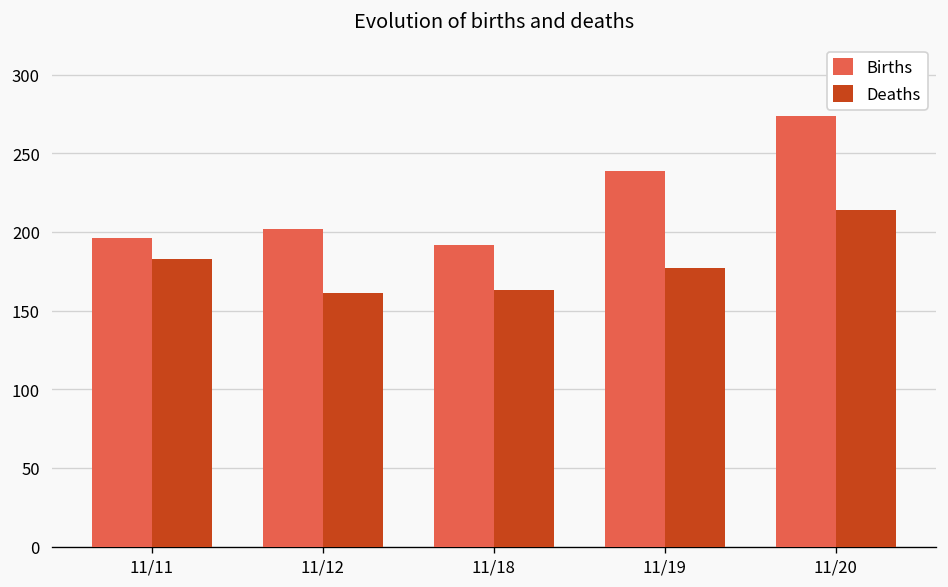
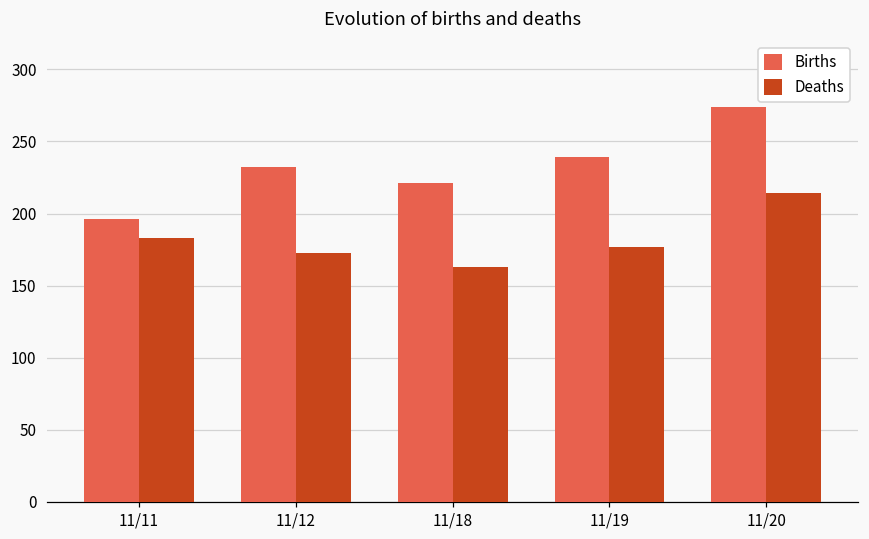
Births, 11/12: 202 -> 232
Deaths, 11/12: 161 -> 173
Births, 11/18: 192 -> 221
